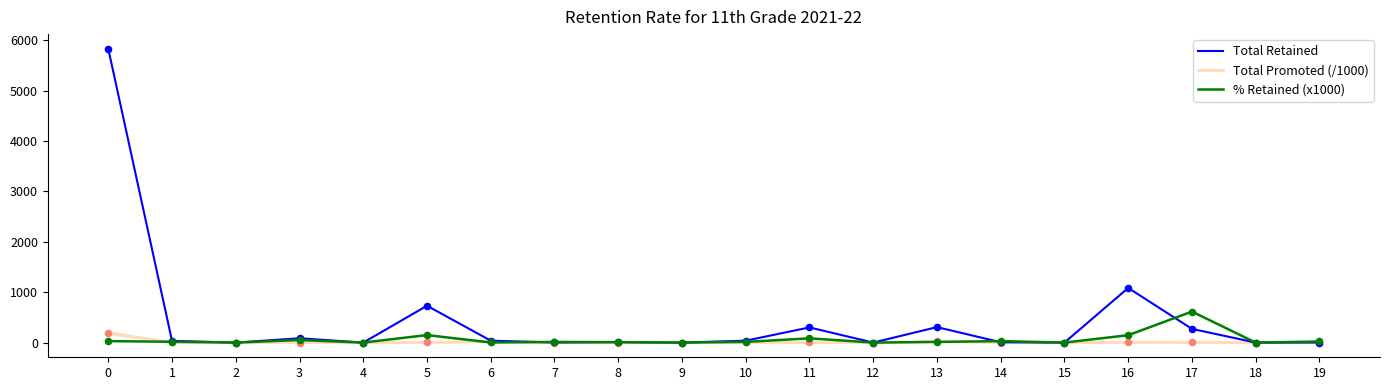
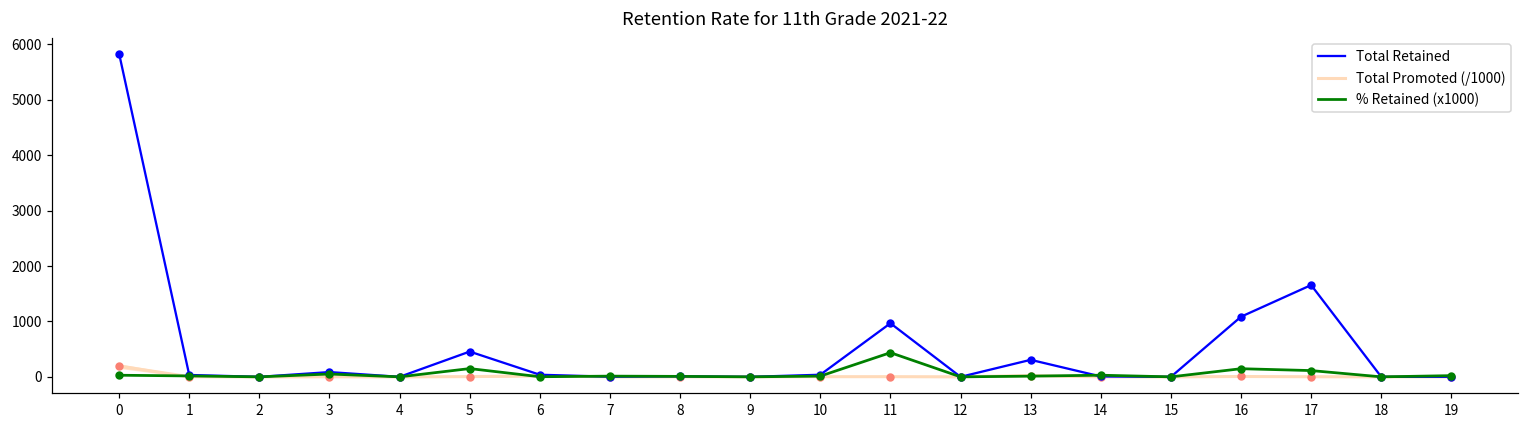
Total Retained, 5: 700 -> 500
Total Retained, 11: 300 -> 1000
% Retained (x1000), 11: 100 -> 400
Total Retained, 17: 300 -> 1700
% Retained (x1000), 17: 600 -> 100
